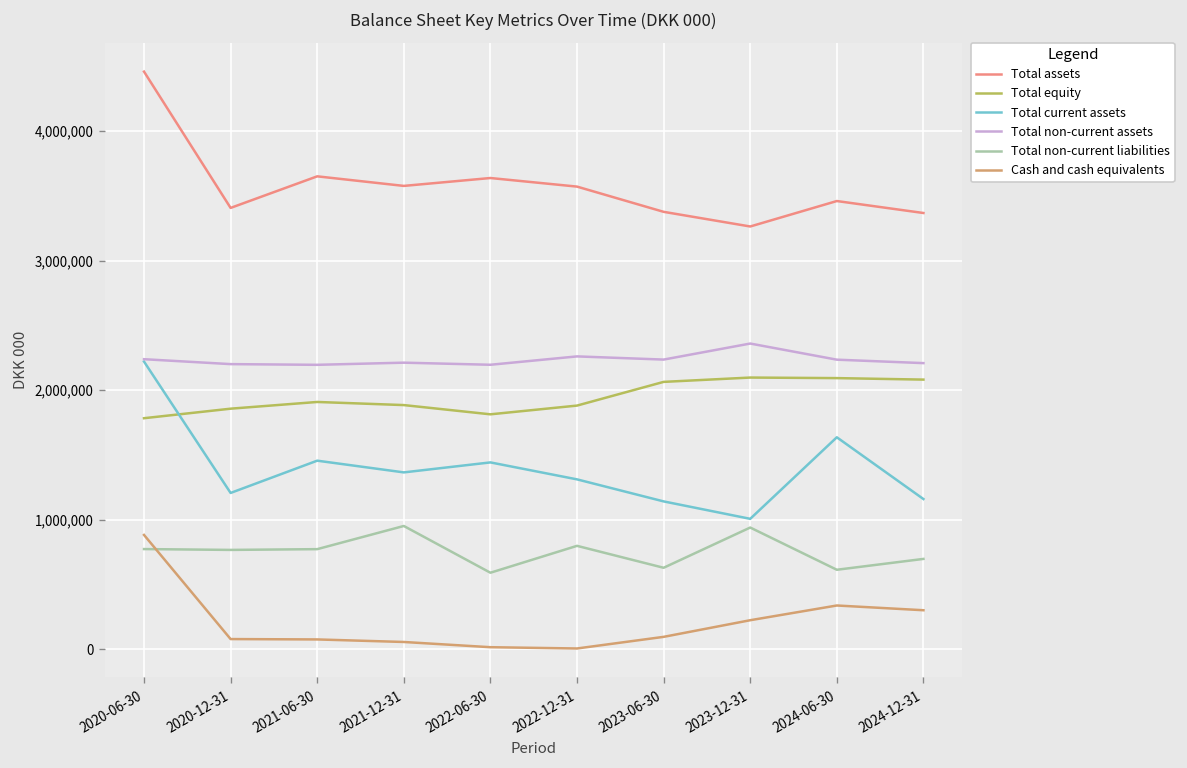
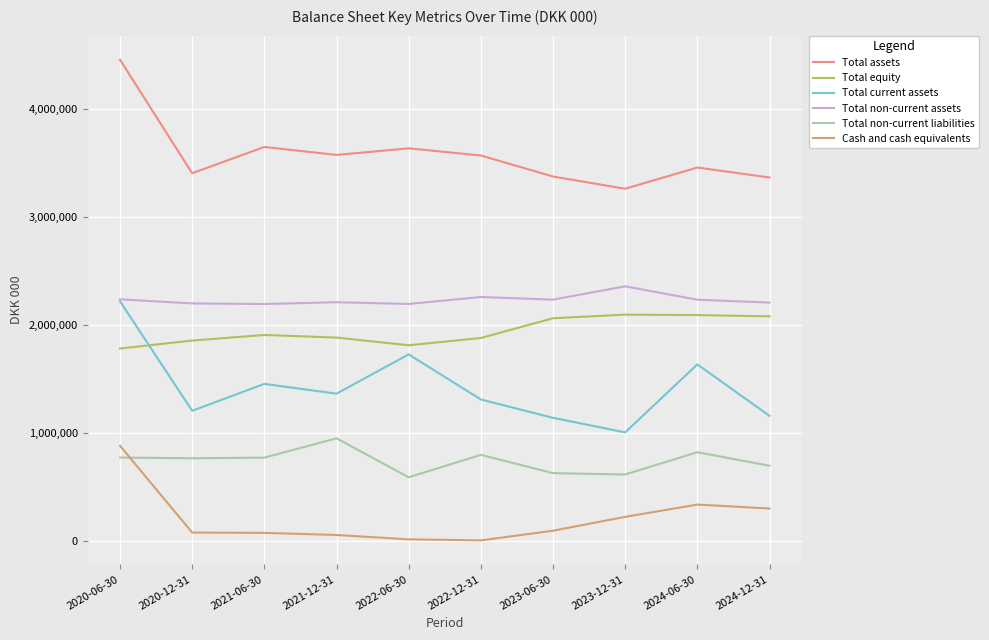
Total current assets, 2022-06-30: 1,440,000 -> 1,730,000
Total non-current liabilities, 2023-12-31: 940,000 -> 620,000
Total non-current liabilities, 2024-06-30: 610,000 -> 820,000
